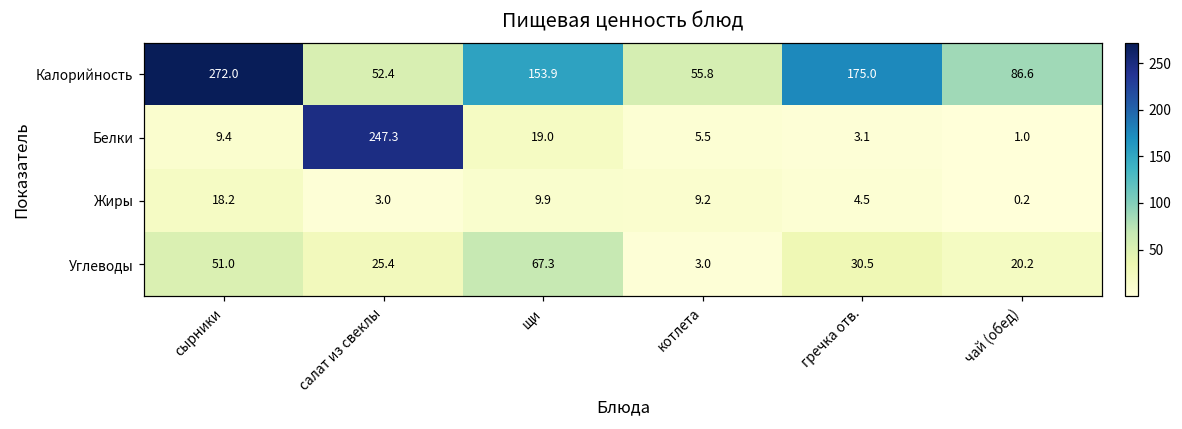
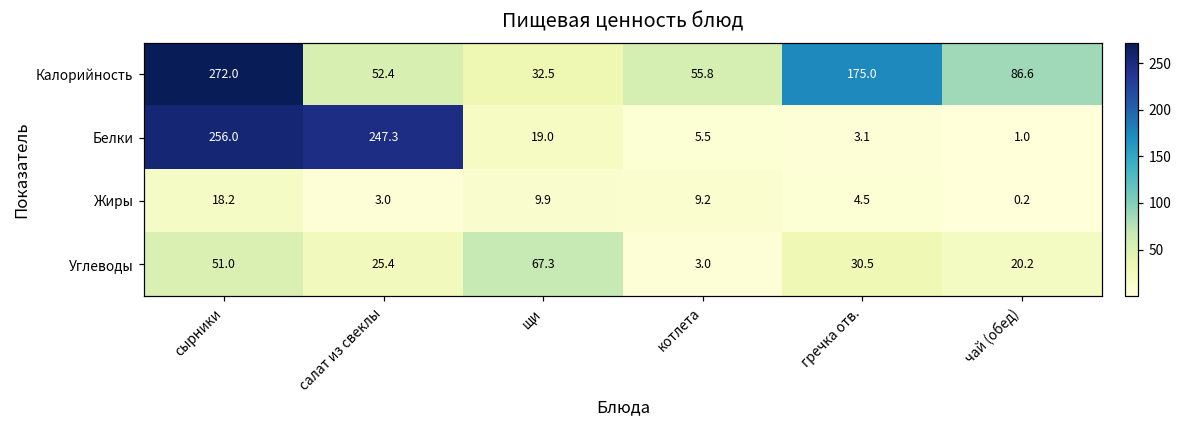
Калорийность, щи: 153.9 -> 32.5
Белки, сырники: 9.4 -> 256.0
